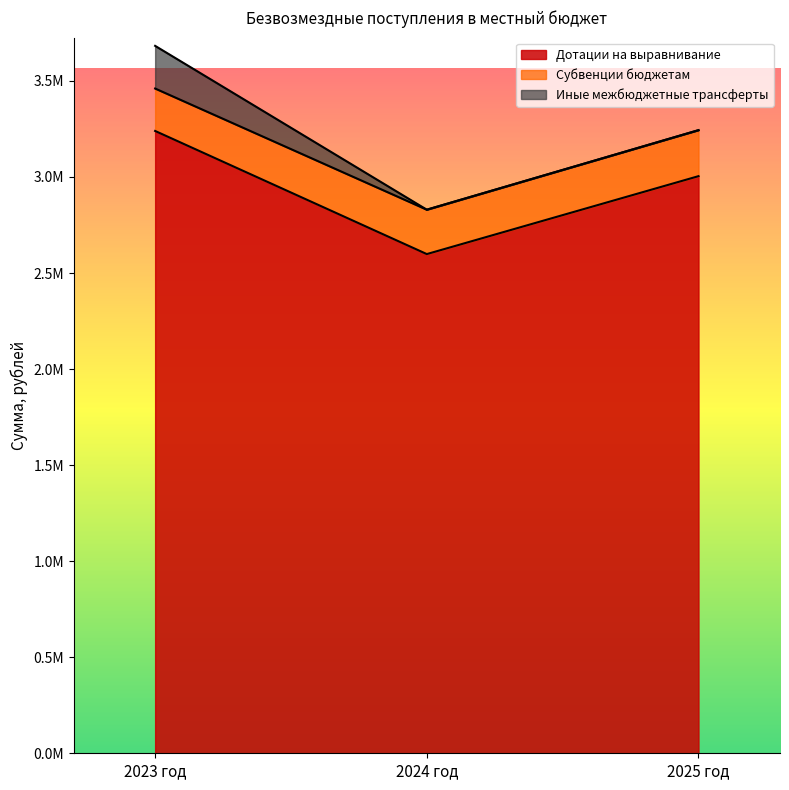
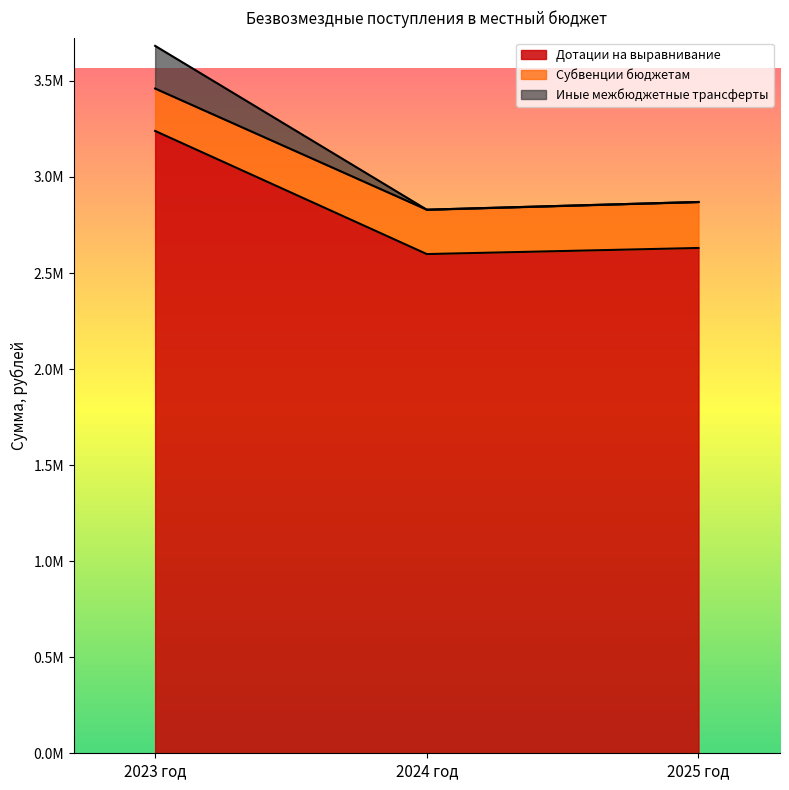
Дотации на выравнивание, 2025 год: 3000000 -> 2630000
